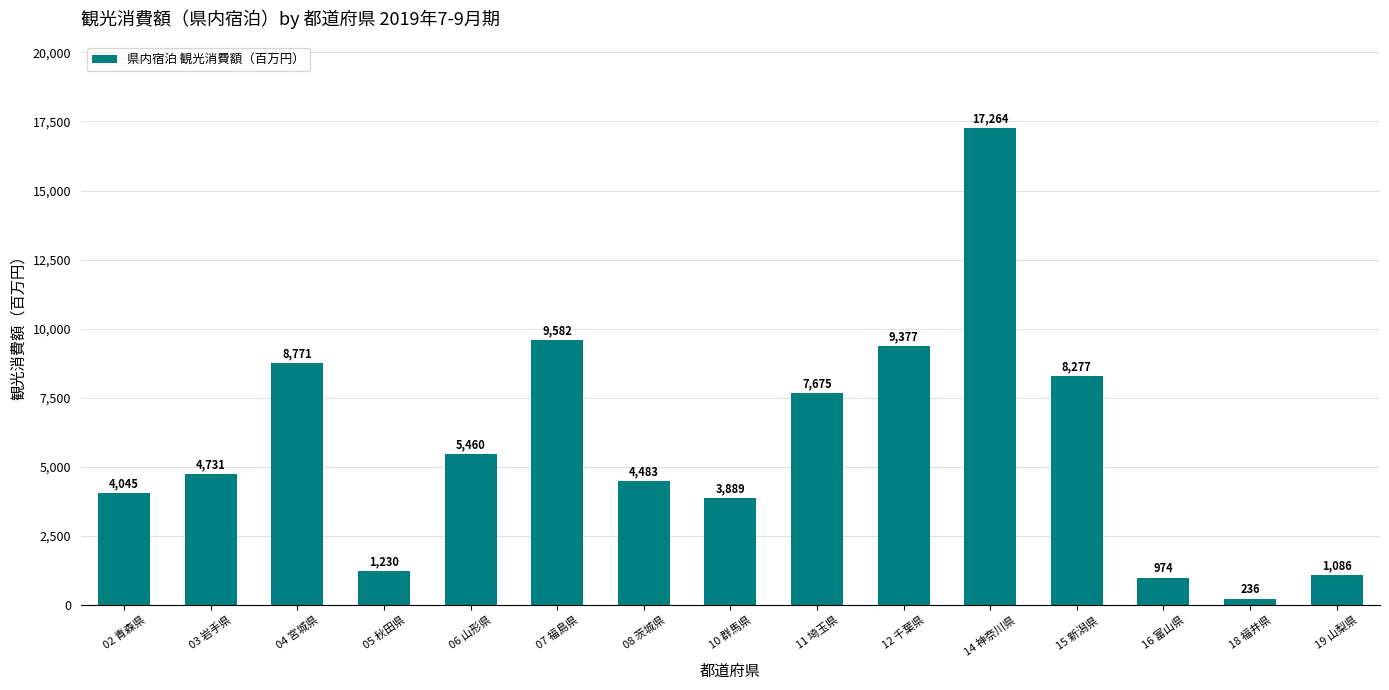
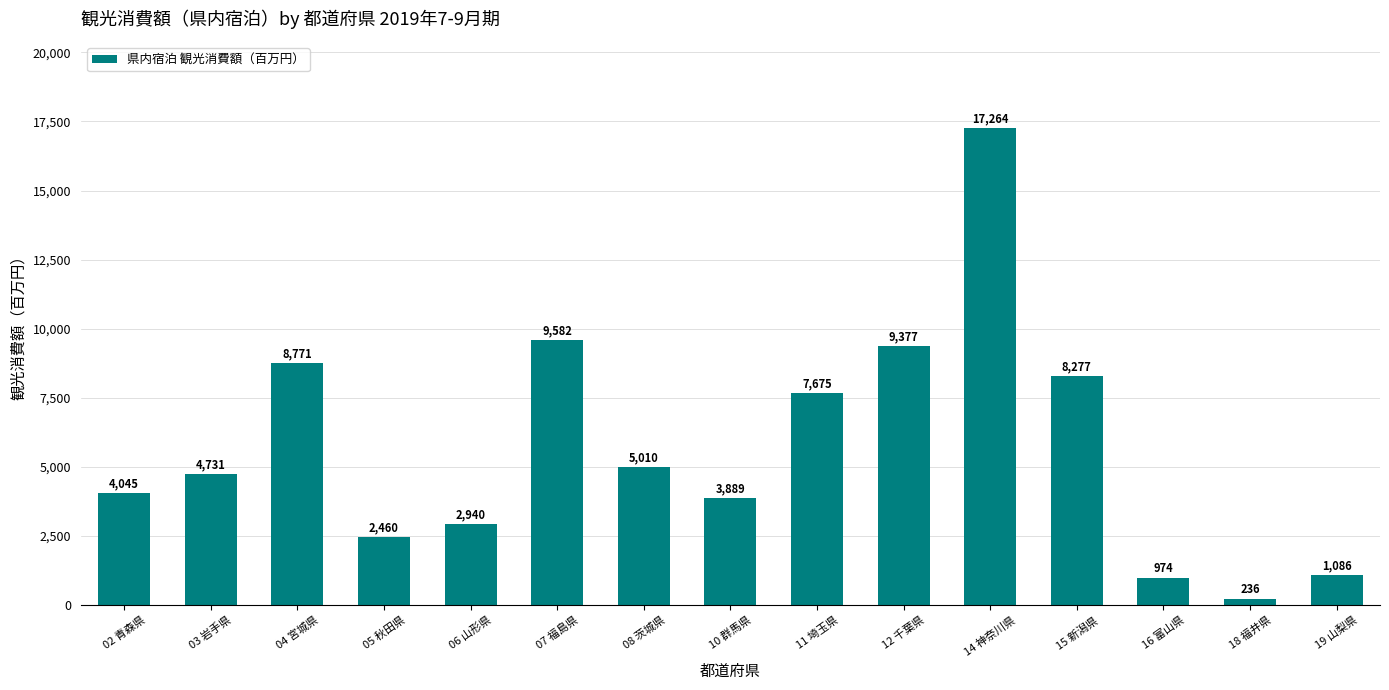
05 秋田県: 1,230 -> 2,460
06 山形県: 5,460 -> 2,940
08 茨城県: 4,483 -> 5,010
